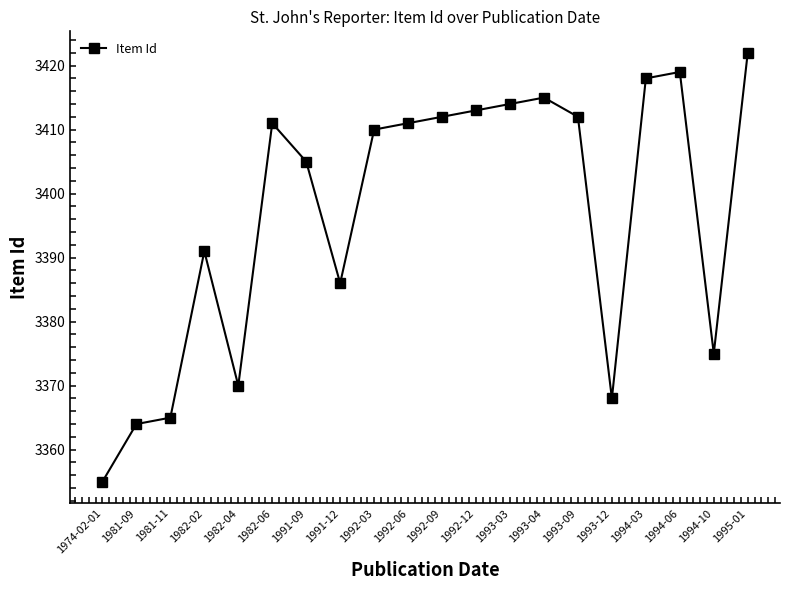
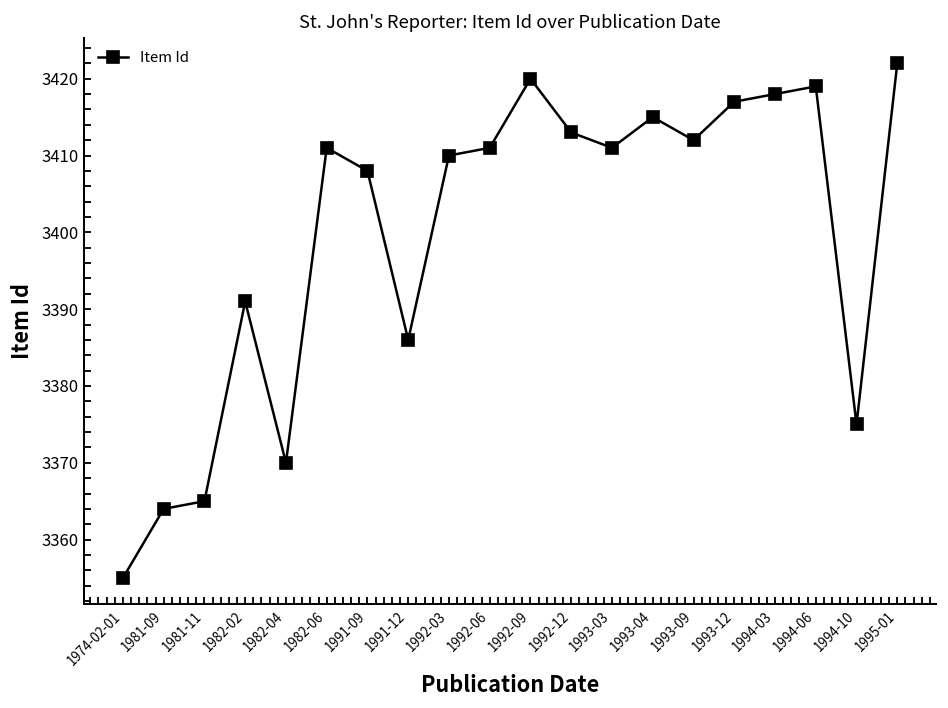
1991-09: 3405 -> 3408
1992-09: 3412 -> 3420
1993-03: 3414 -> 3411
1993-12: 3368 -> 3417
